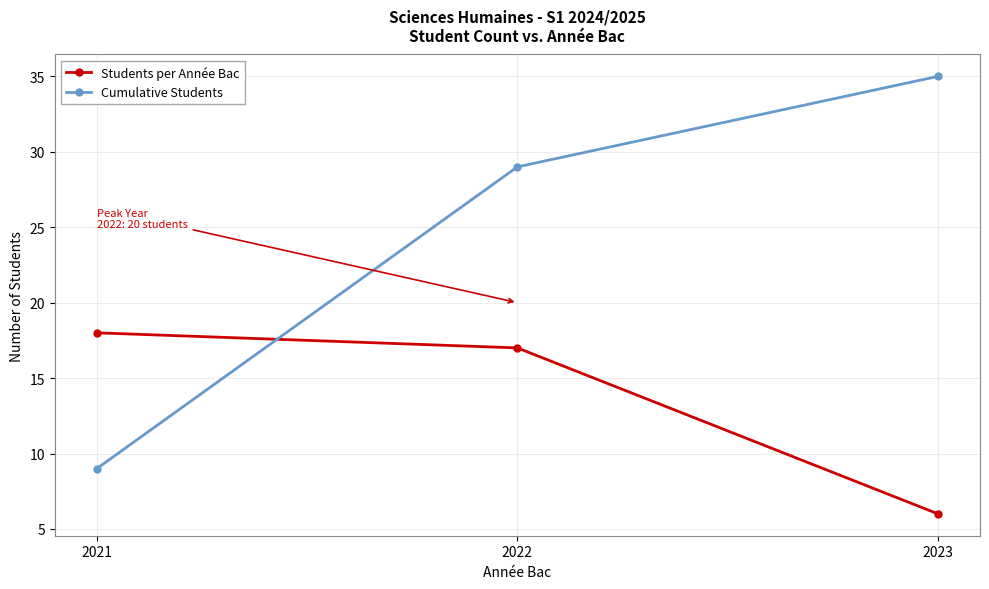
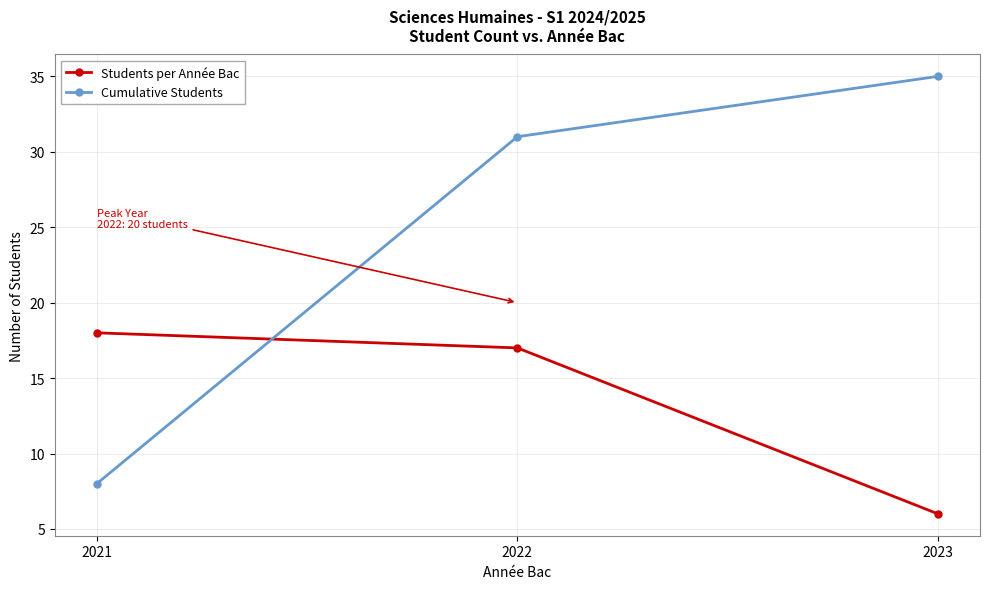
Cumulative Students, 2021: 9 -> 8
Cumulative Students, 2022: 29 -> 31
